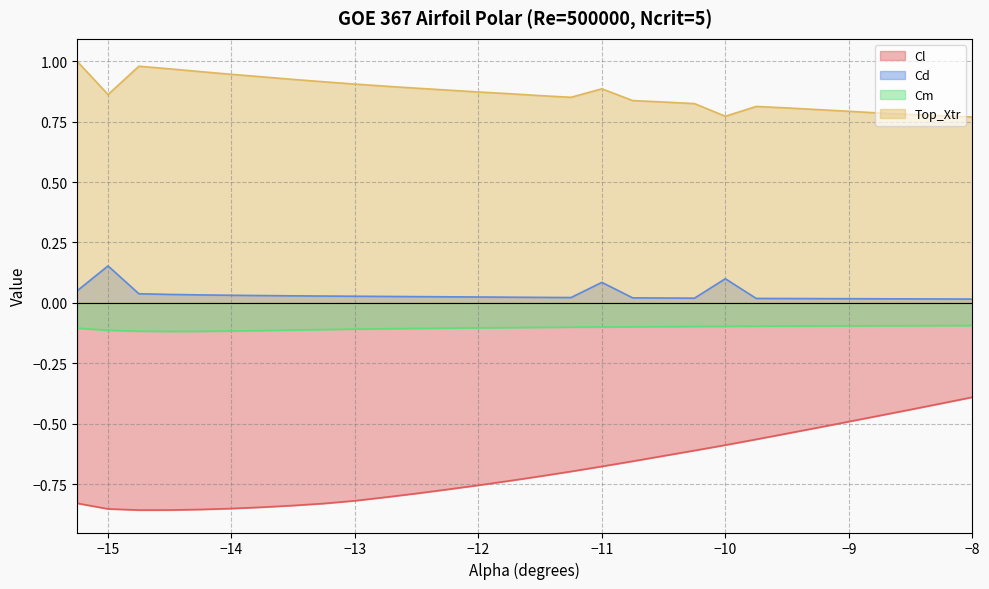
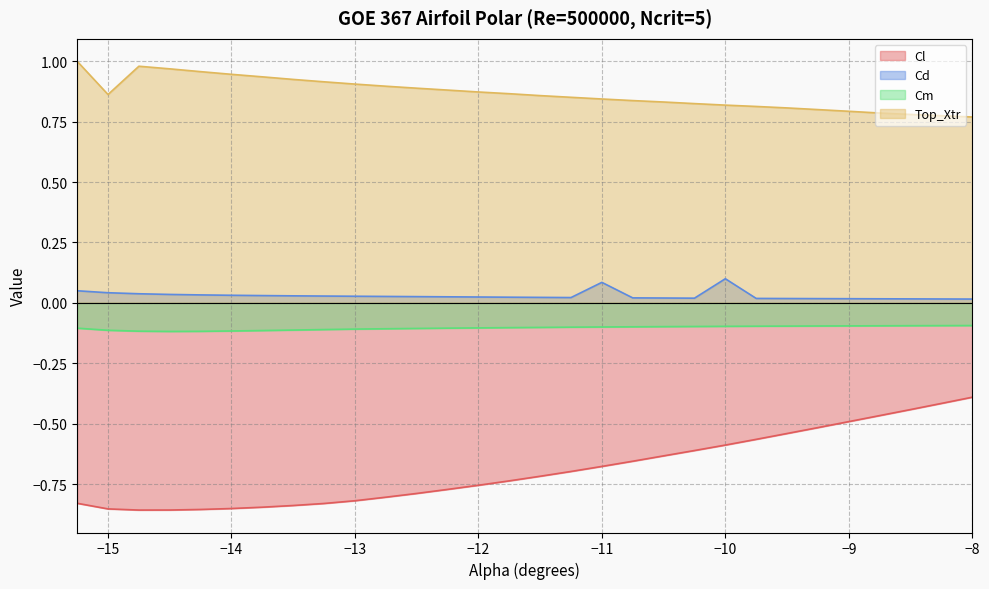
Cd, −15: 0.15 -> 0.04
Top_Xtr, −11: 0.89 -> 0.84
Top_Xtr, −10: 0.77 -> 0.82
